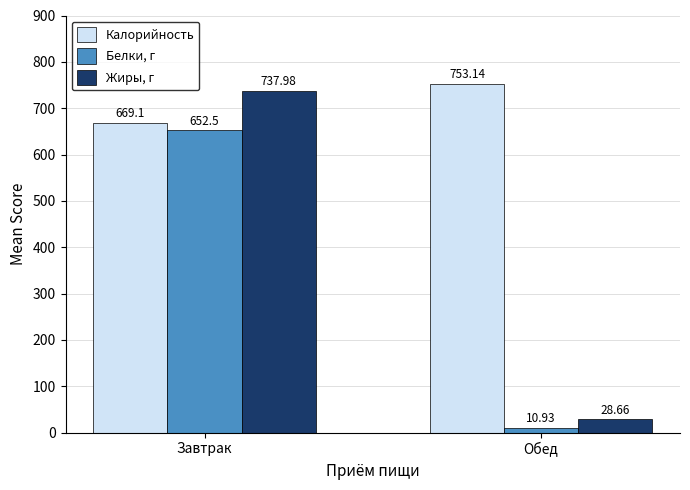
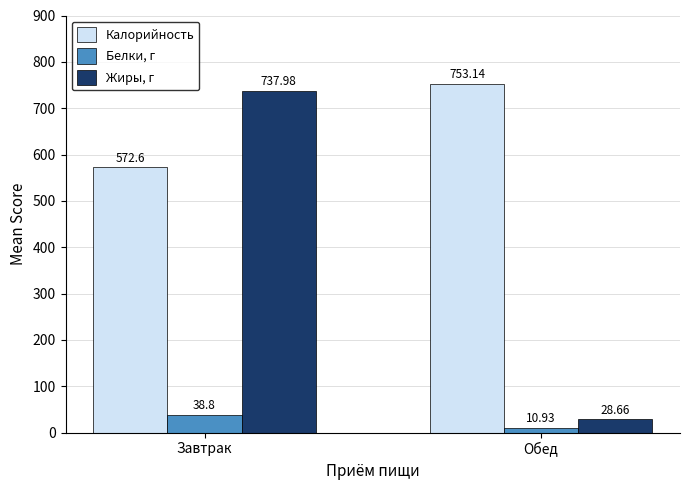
Калорийность, Завтрак: 669.1 -> 572.6
Белки, г, Завтрак: 652.5 -> 38.8
